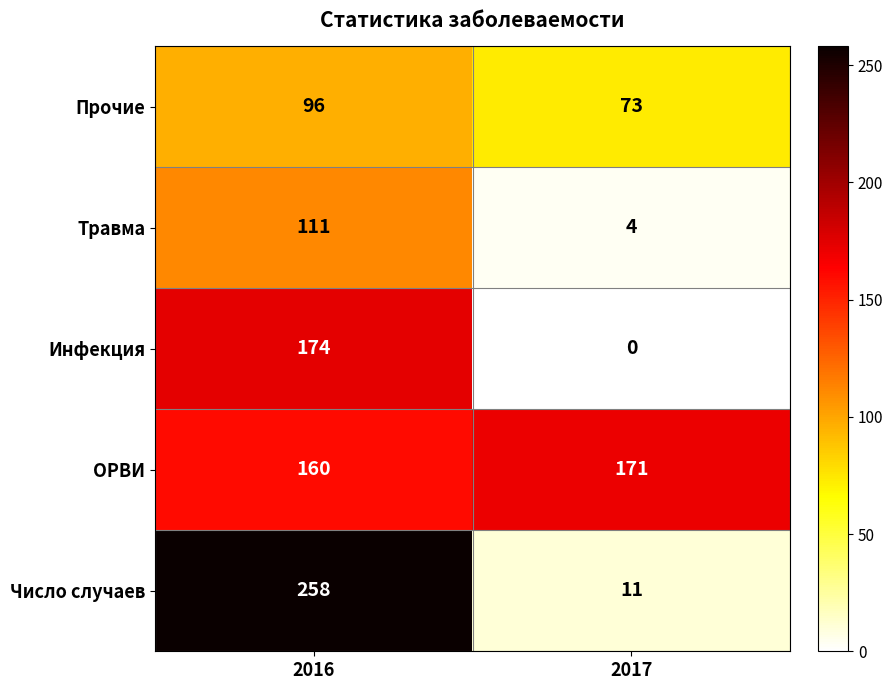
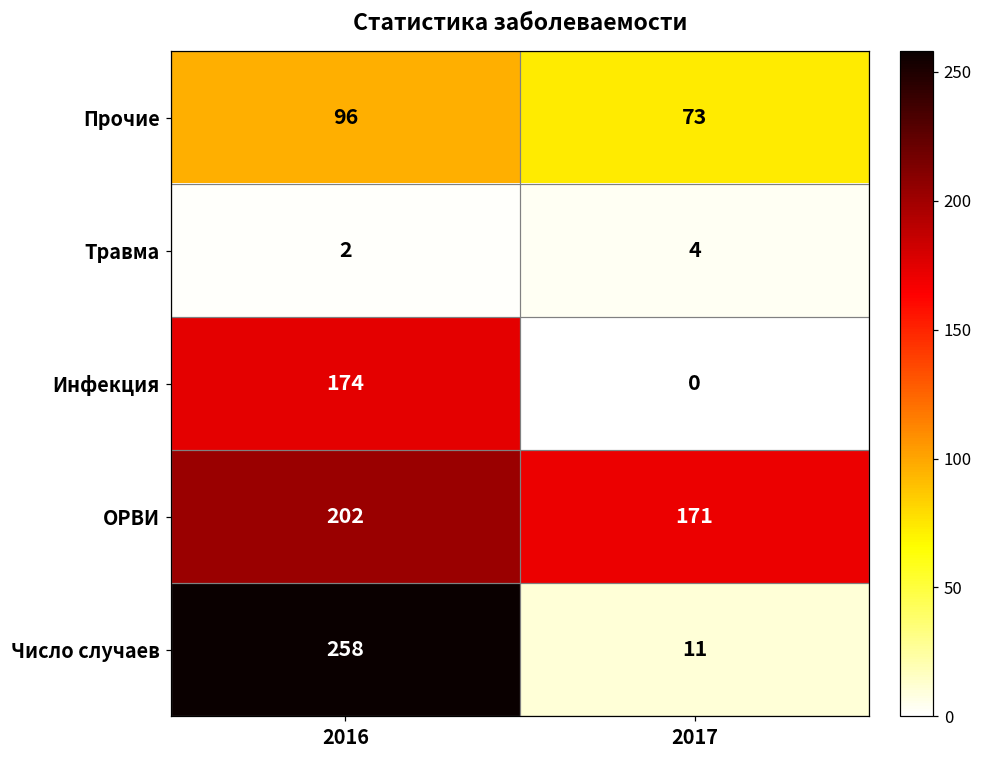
Травма, 2016: 111 -> 2
ОРВИ, 2016: 160 -> 202
